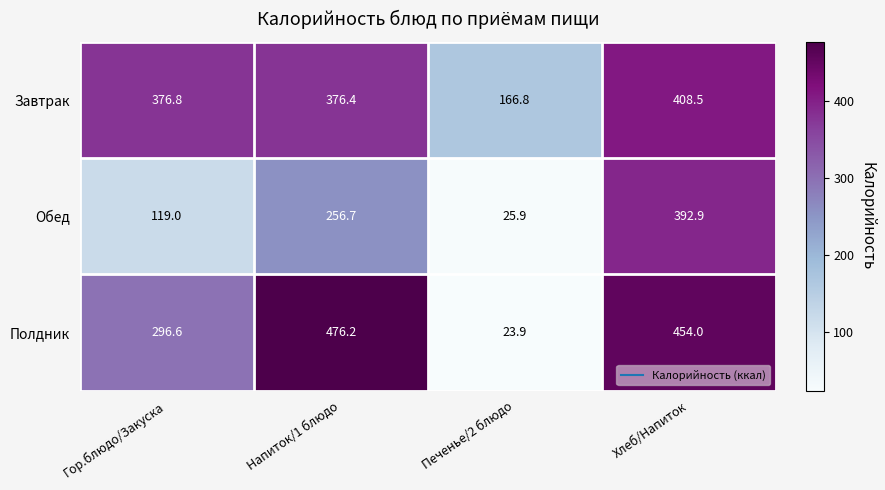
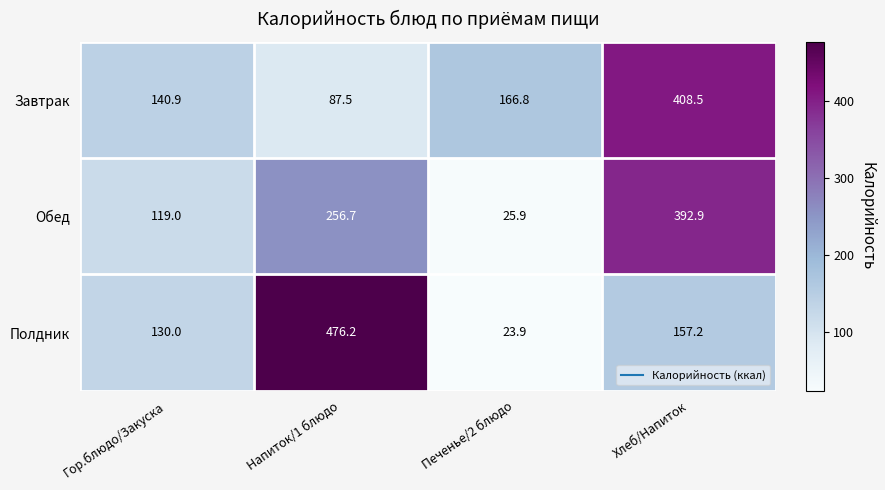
Завтрак, Гор.блюдо/Закуска: 376.8 -> 140.9
Завтрак, Напиток/1 блюдо: 376.4 -> 87.5
Полдник, Гор.блюдо/Закуска: 296.6 -> 130.0
Полдник, Хлеб/Напиток: 454.0 -> 157.2
